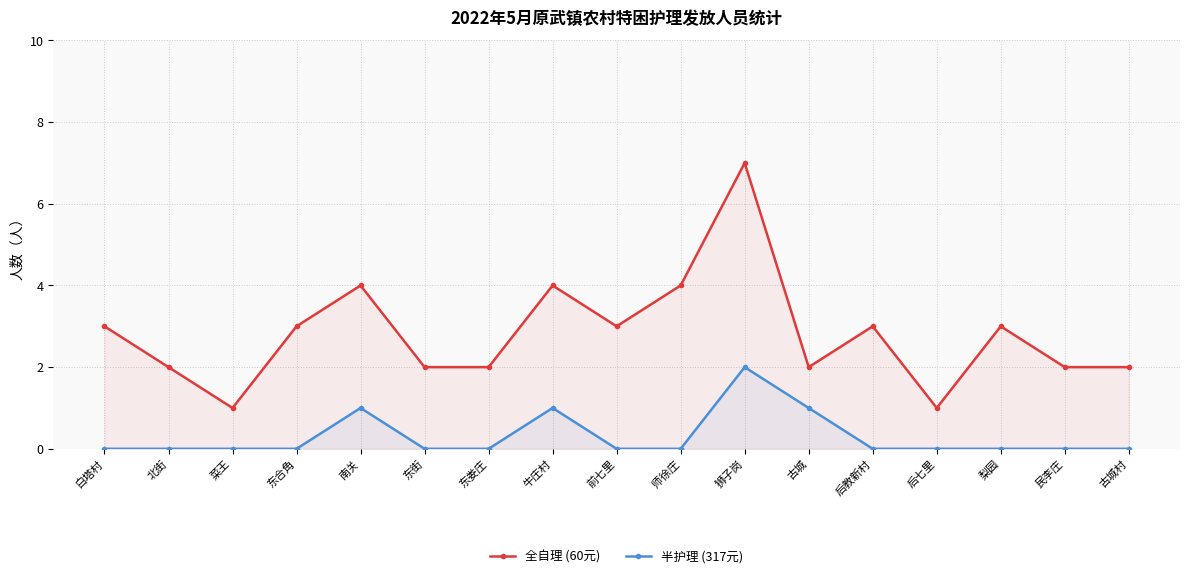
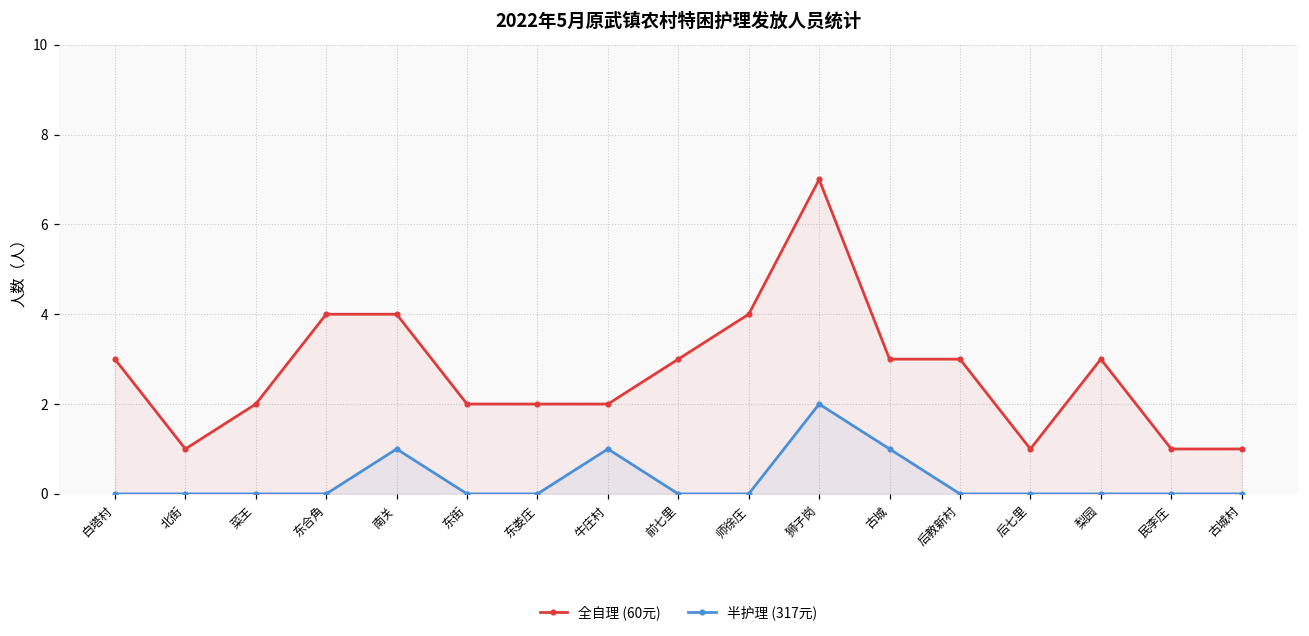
全自理 (60元), 北街: 2 -> 1
全自理 (60元), 菜王: 1 -> 2
全自理 (60元), 东合角: 3 -> 4
全自理 (60元), 牛庄村: 4 -> 2
全自理 (60元), 古城: 2 -> 3
全自理 (60元), 民李庄: 2 -> 1
全自理 (60元), 古城村: 2 -> 1
